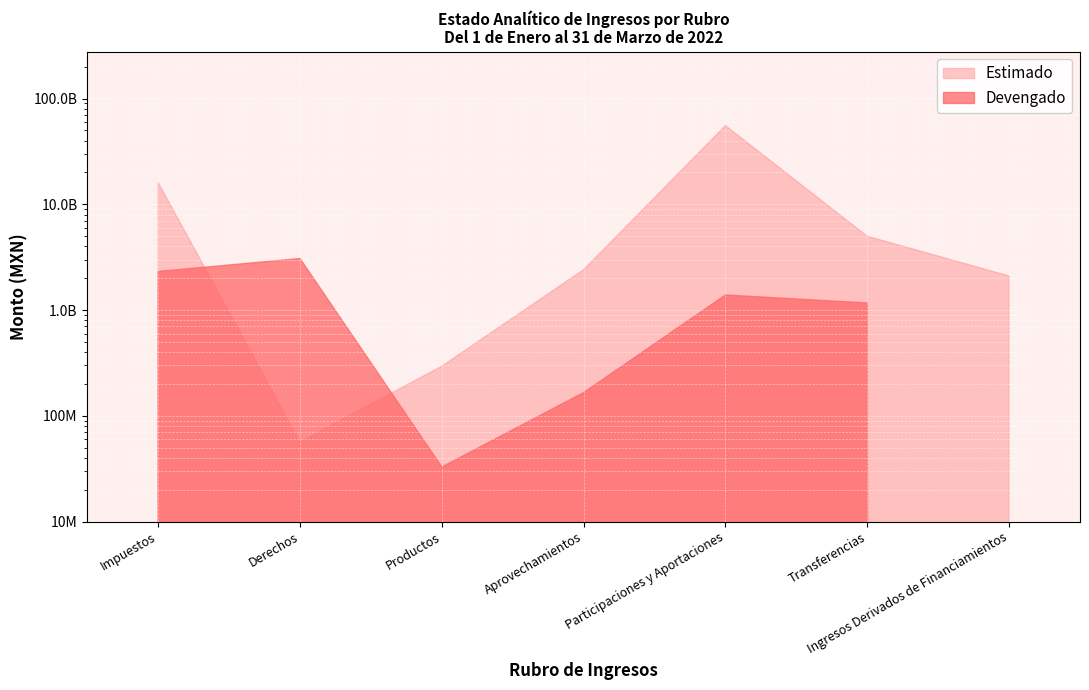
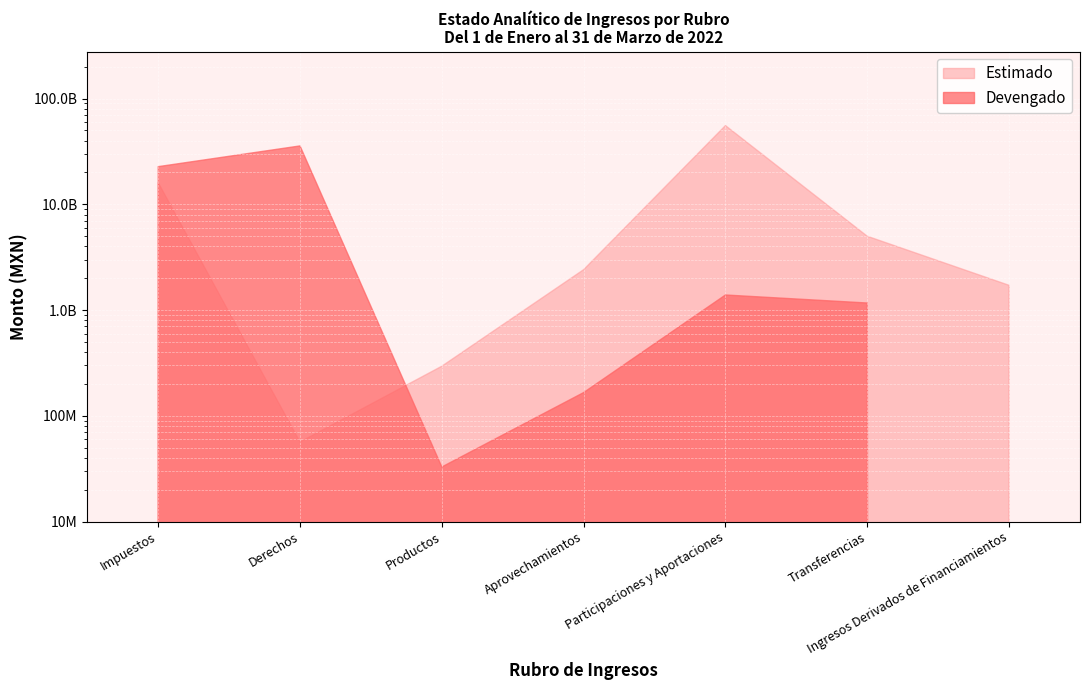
Devengado, Impuestos: 2300000000 -> 23000000000
Devengado, Derechos: 3100000000 -> 36000000000
Estimado, Ingresos Derivados de Financiamientos: 2100000000 -> 1700000000
